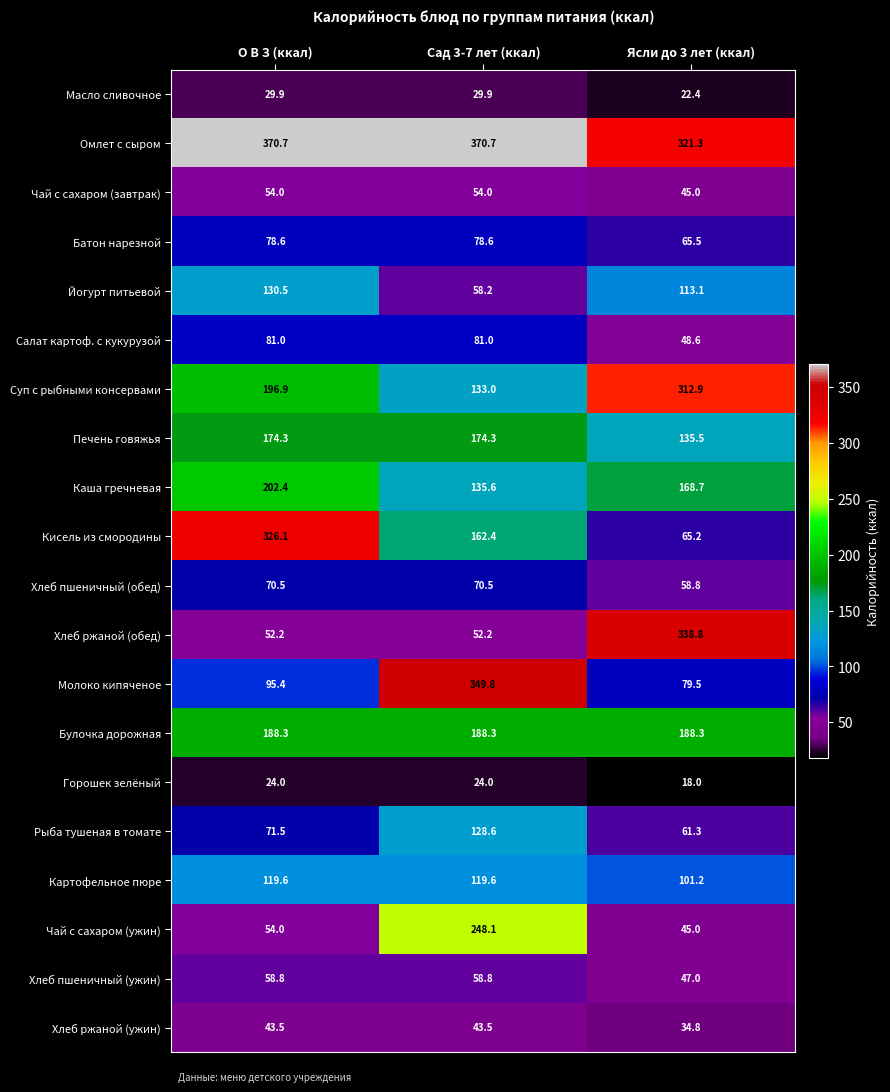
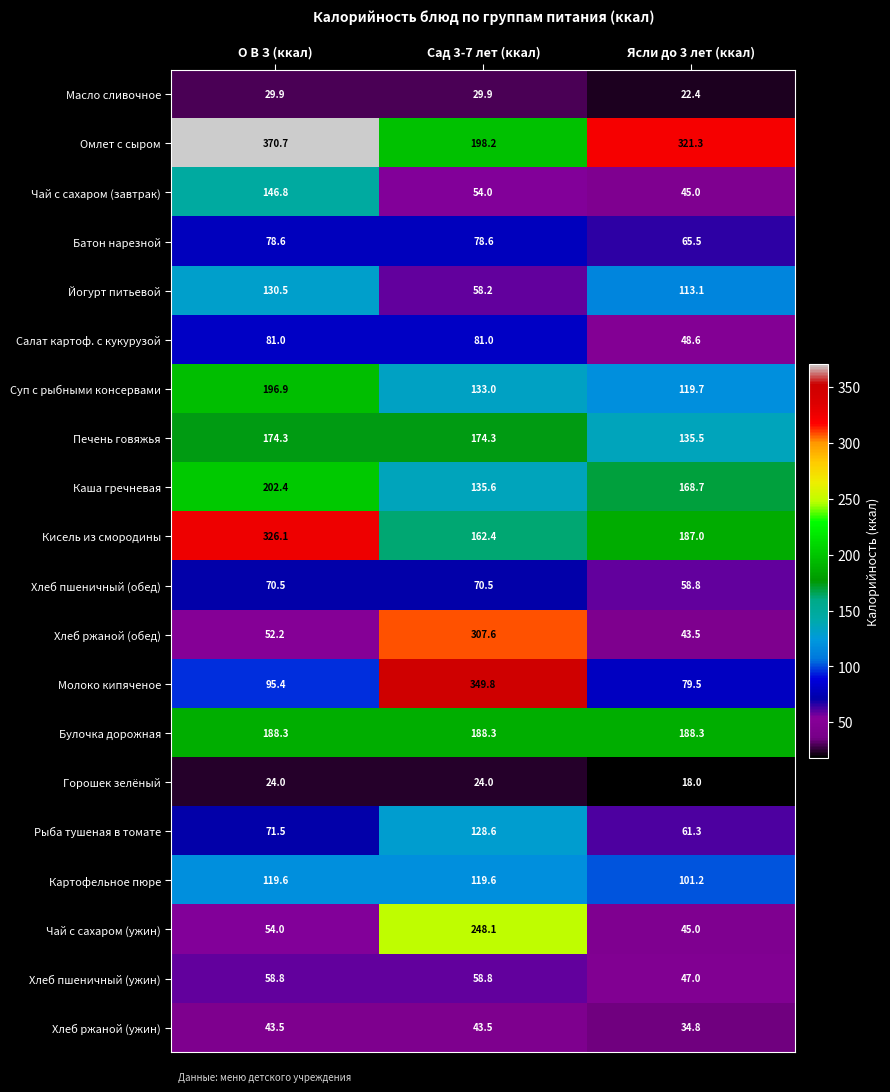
Омлет с сыром, Сад 3-7 лет (ккал): 370.7 -> 198.2
Чай с сахаром (завтрак), О В З (ккал): 54.0 -> 146.8
Суп с рыбными консервами, Ясли до 3 лет (ккал): 312.9 -> 119.7
Кисель из смородины, Ясли до 3 лет (ккал): 65.2 -> 187.0
Хлеб ржаной (обед), Сад 3-7 лет (ккал): 52.2 -> 307.6
Хлеб ржаной (обед), Ясли до 3 лет (ккал): 338.8 -> 43.5
